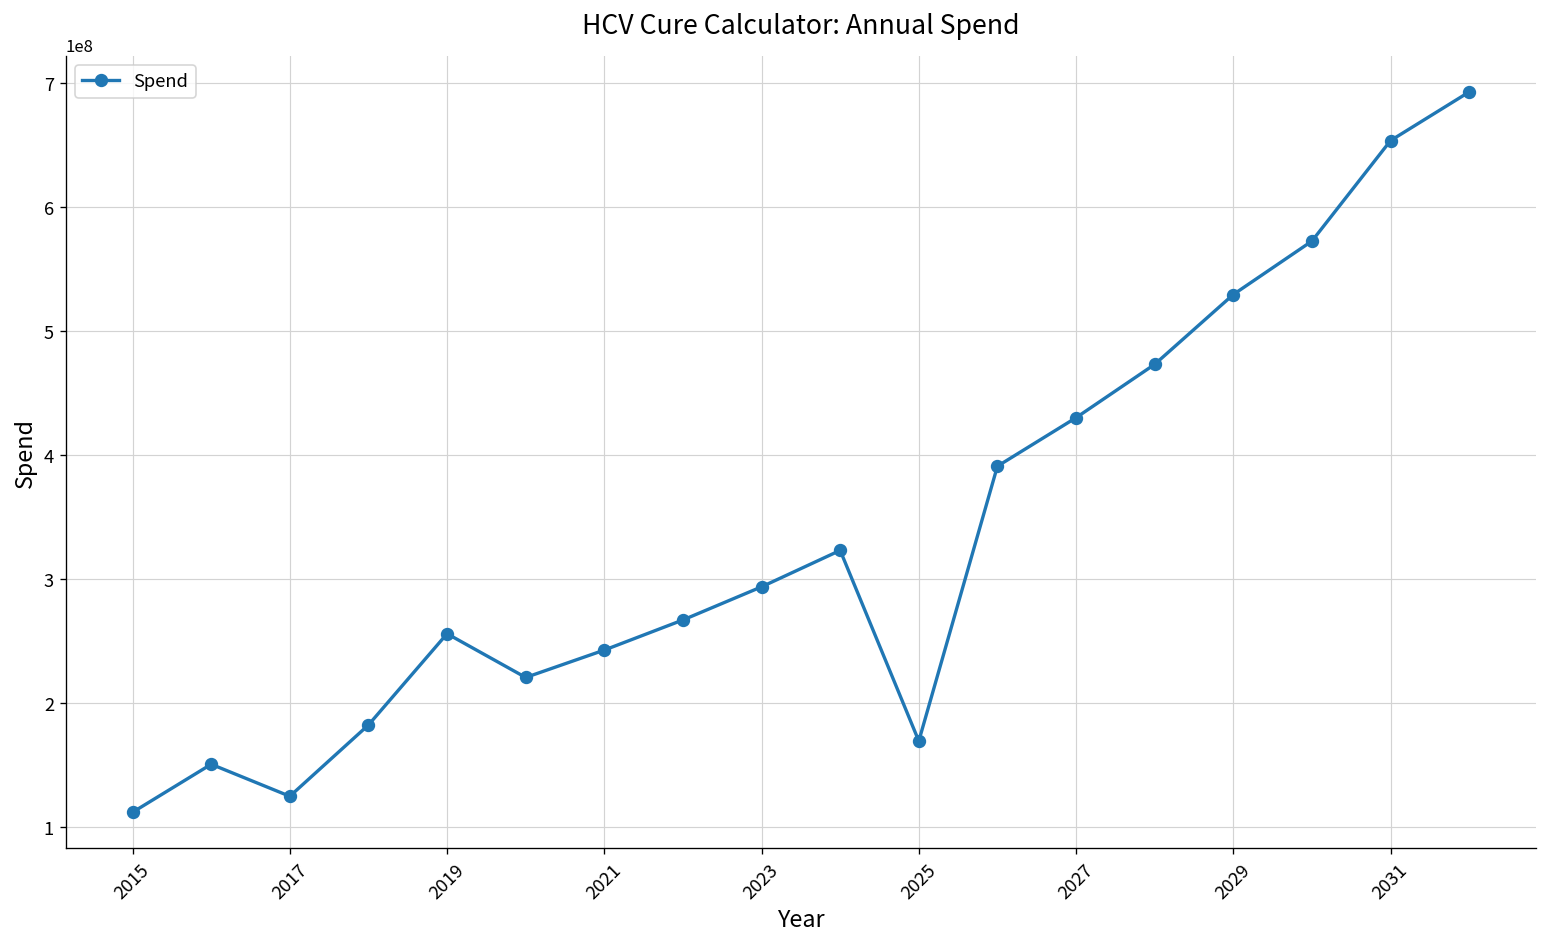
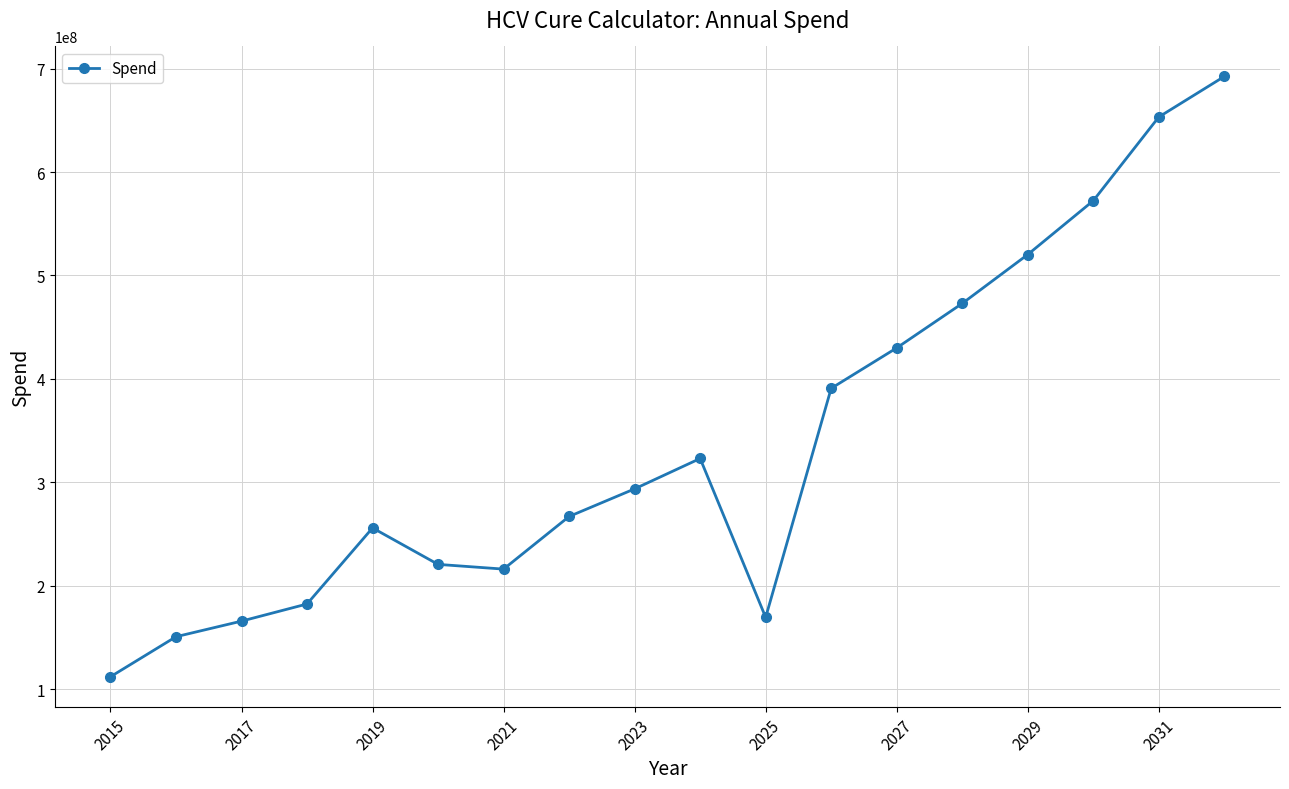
2017: 125000000 -> 166000000
2021: 243000000 -> 216000000
2029: 529000000 -> 520000000
